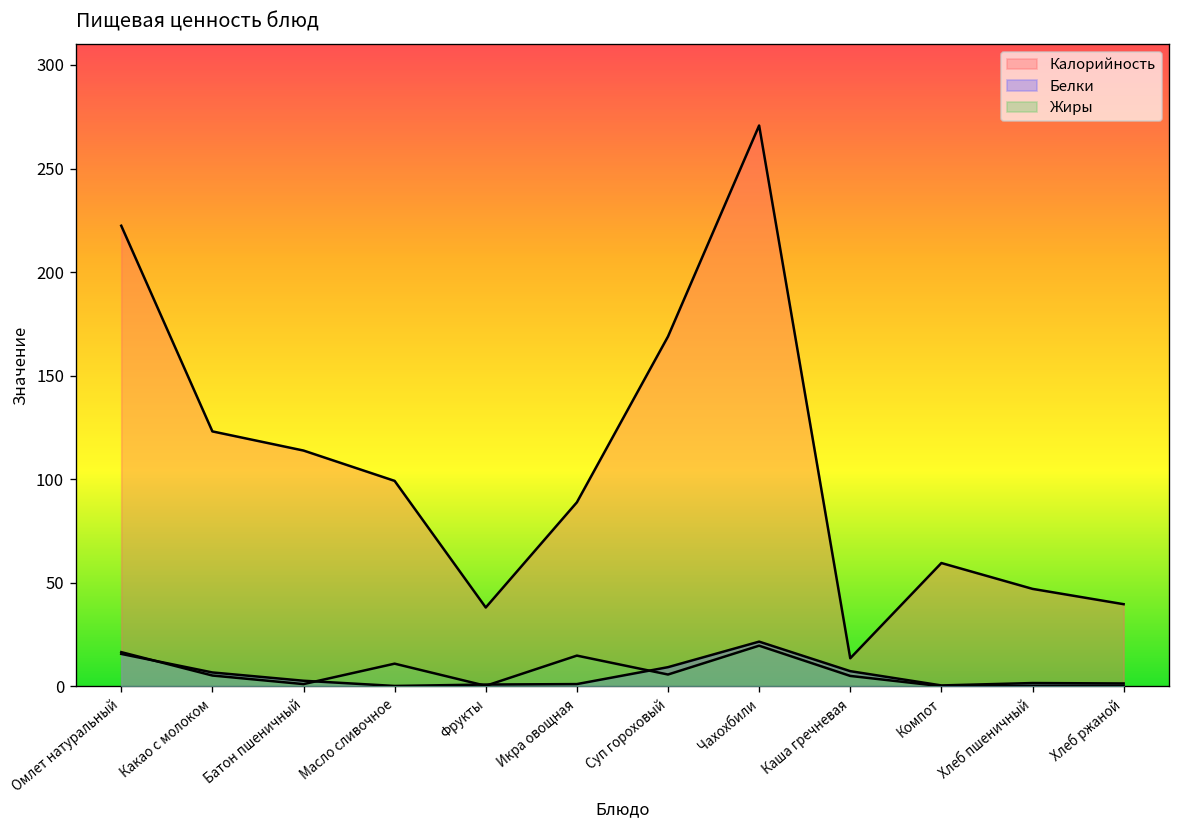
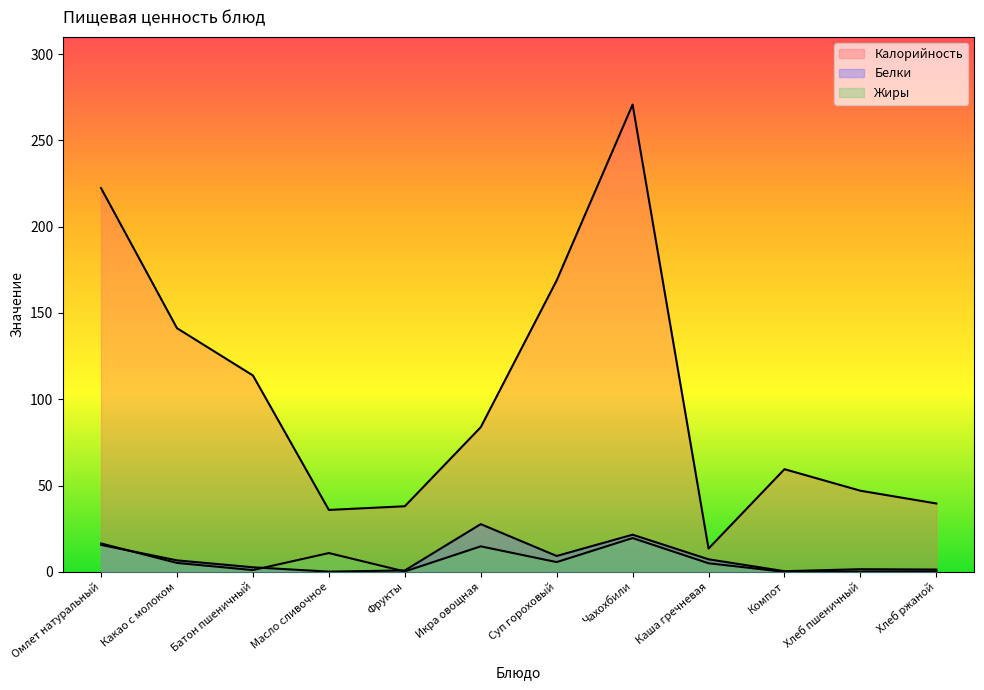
Калорийность, Какао с молоком: 123 -> 141
Калорийность, Масло сливочное: 99 -> 36
Калорийность, Икра овощная: 89 -> 84
Белки, Икра овощная: 1 -> 28
